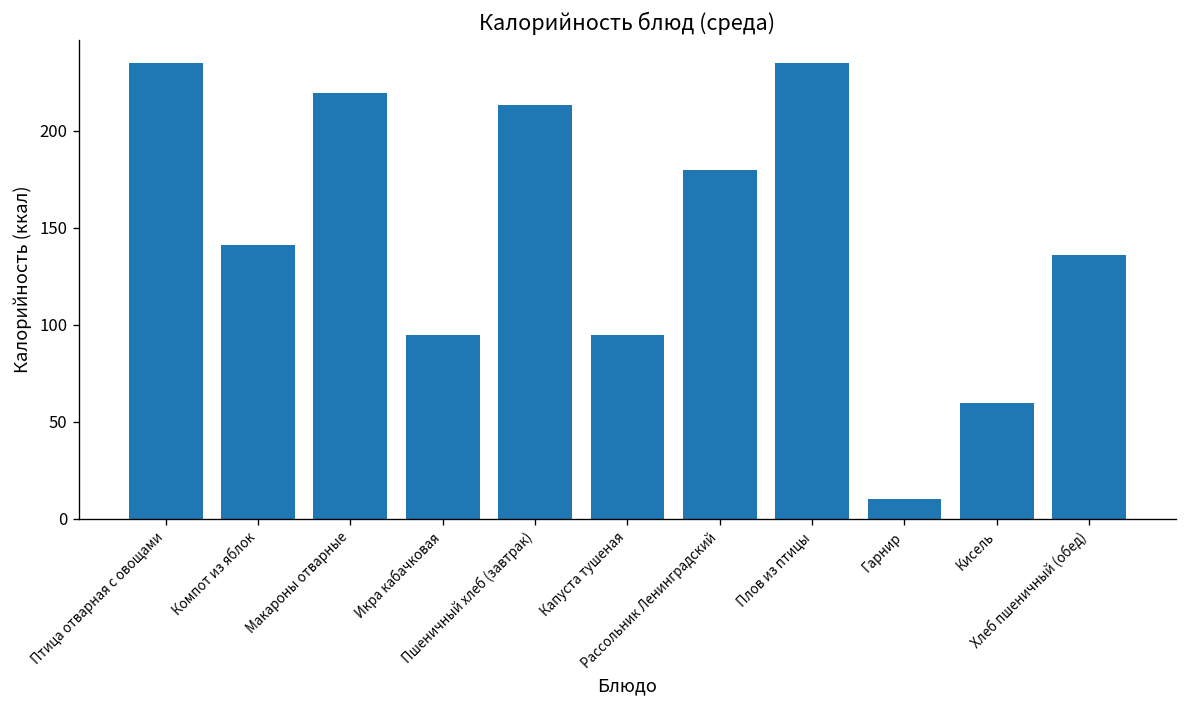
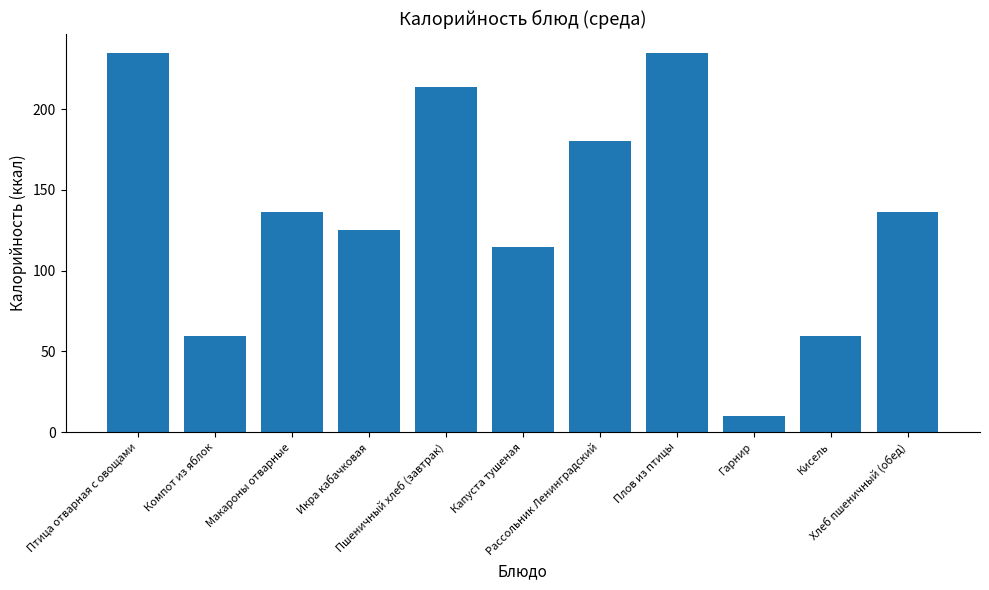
Компот из яблок: 141 -> 59
Макароны отварные: 220 -> 136
Икра кабачковая: 95 -> 125
Капуста тушеная: 95 -> 115
